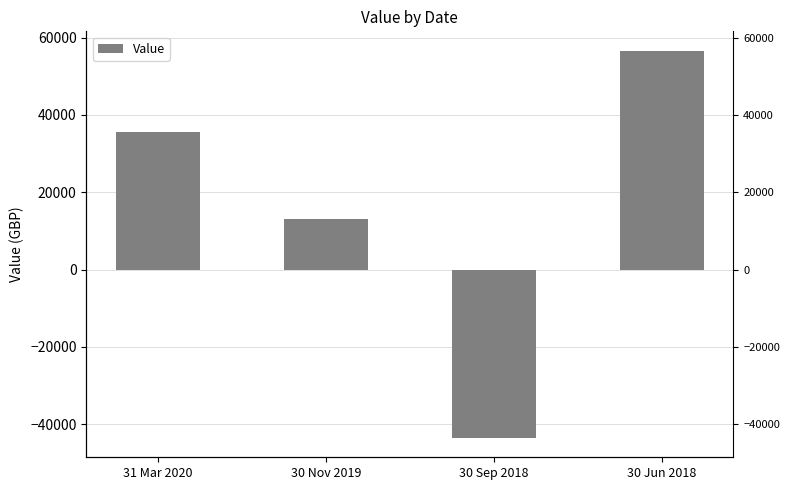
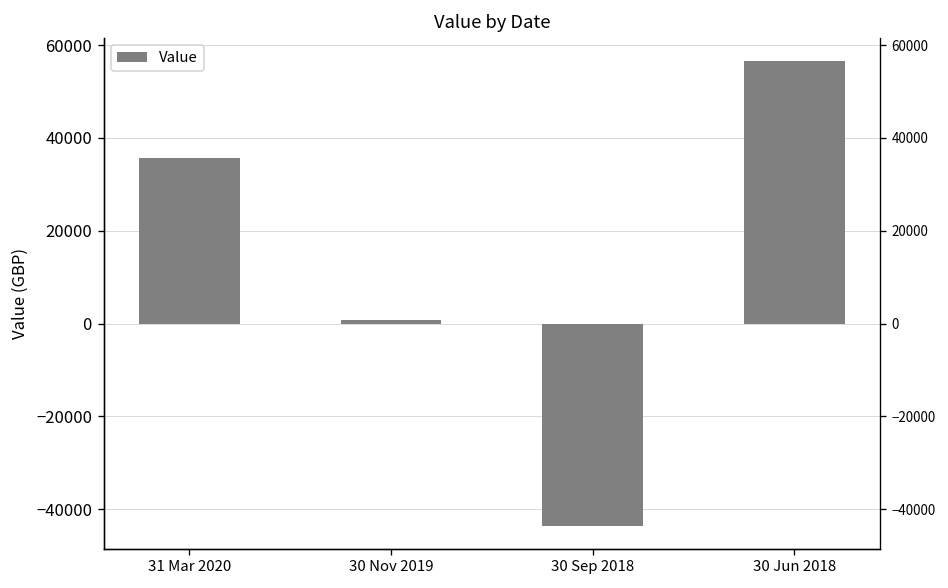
30 Nov 2019: 13000 -> 1000
